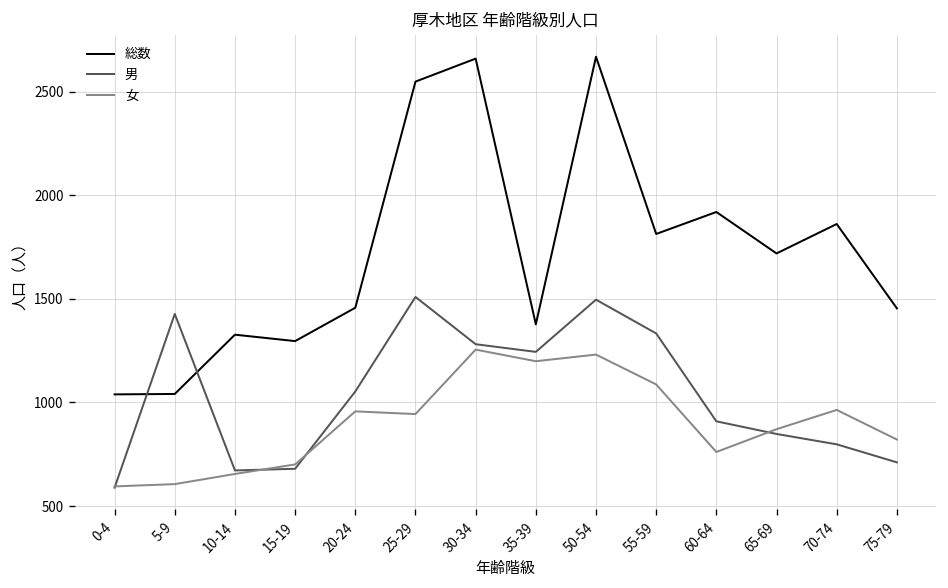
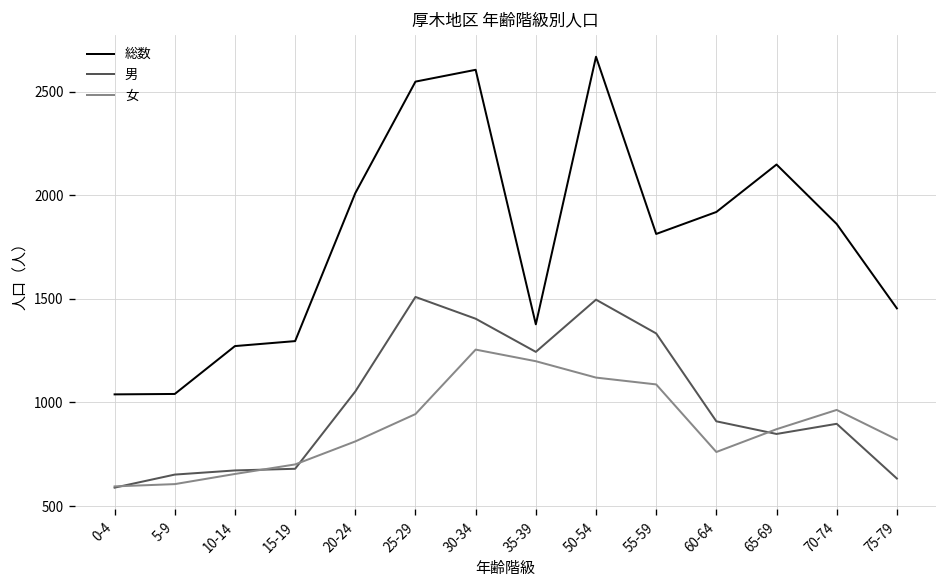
男, 5-9: 1430 -> 650
総数, 10-14: 1330 -> 1270
総数, 20-24: 1460 -> 2010
女, 20-24: 960 -> 810
総数, 30-34: 2660 -> 2610
男, 30-34: 1280 -> 1400
女, 50-54: 1230 -> 1120
総数, 65-69: 1720 -> 2150
男, 70-74: 800 -> 900
男, 75-79: 710 -> 630
